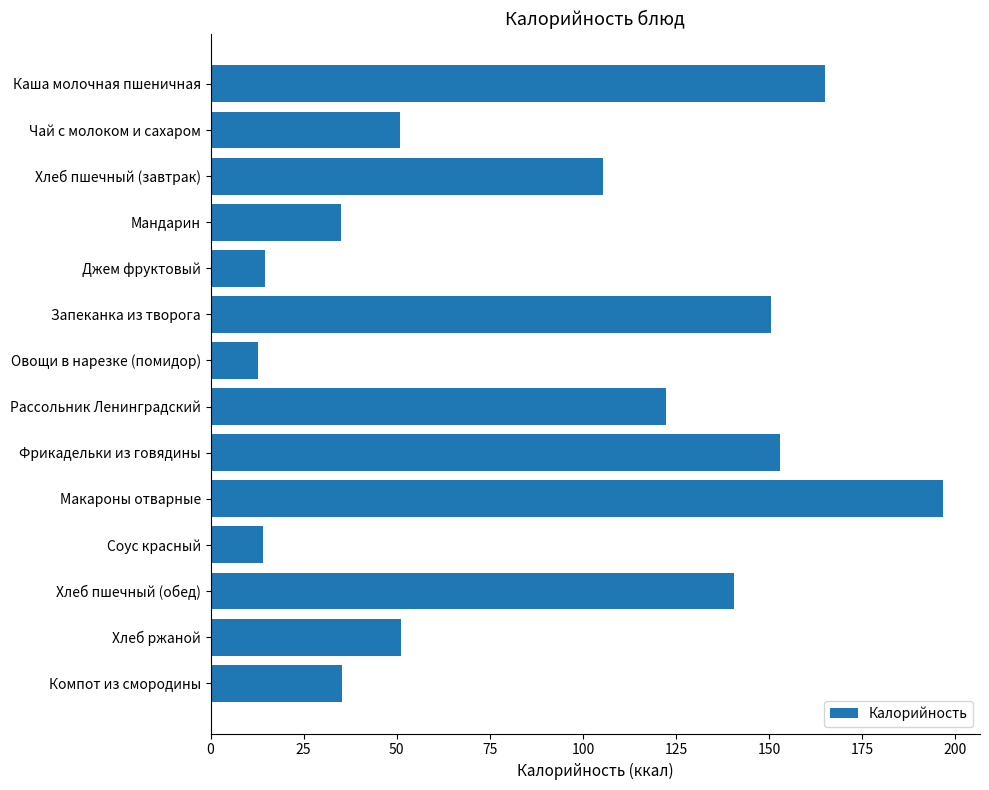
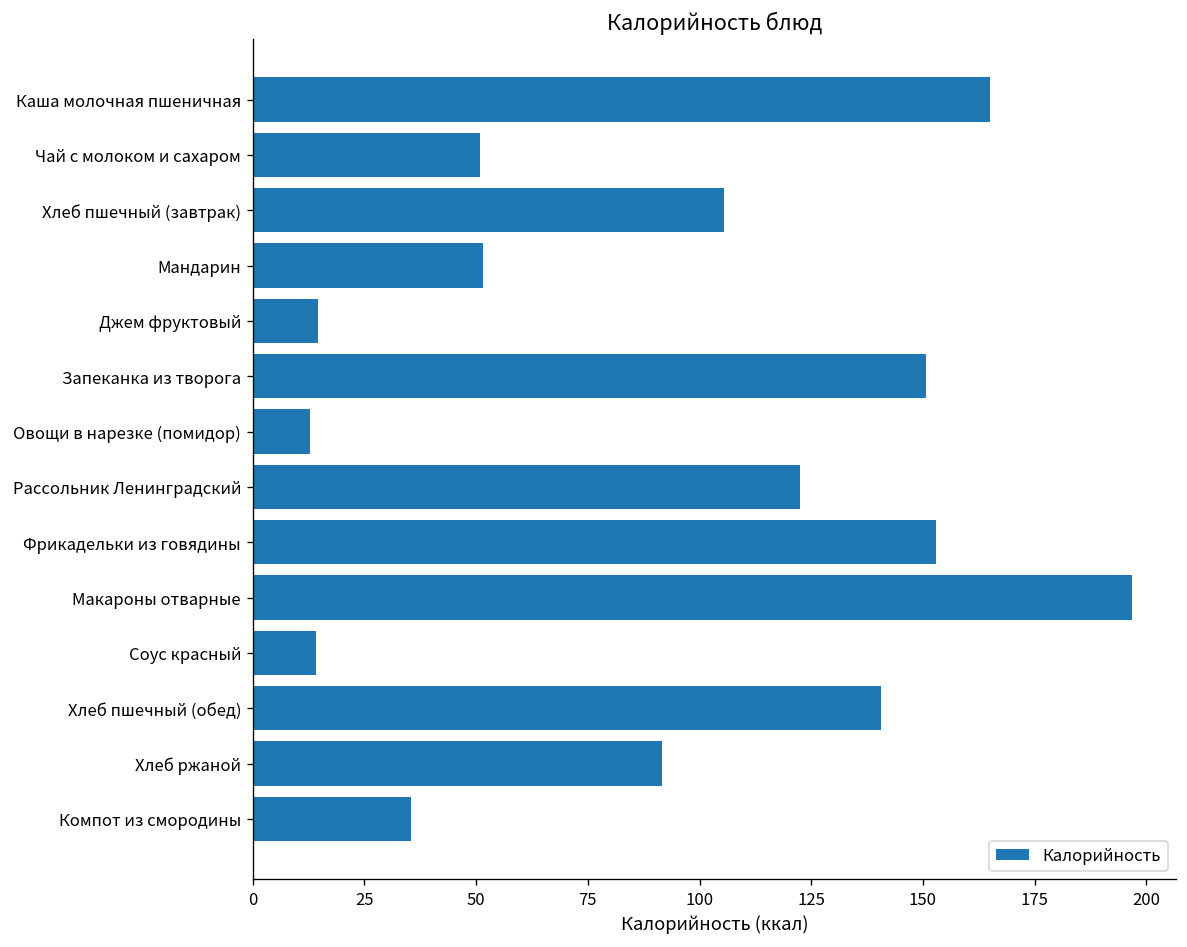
Мандарин: 35 -> 52
Хлеб ржаной: 51 -> 92
